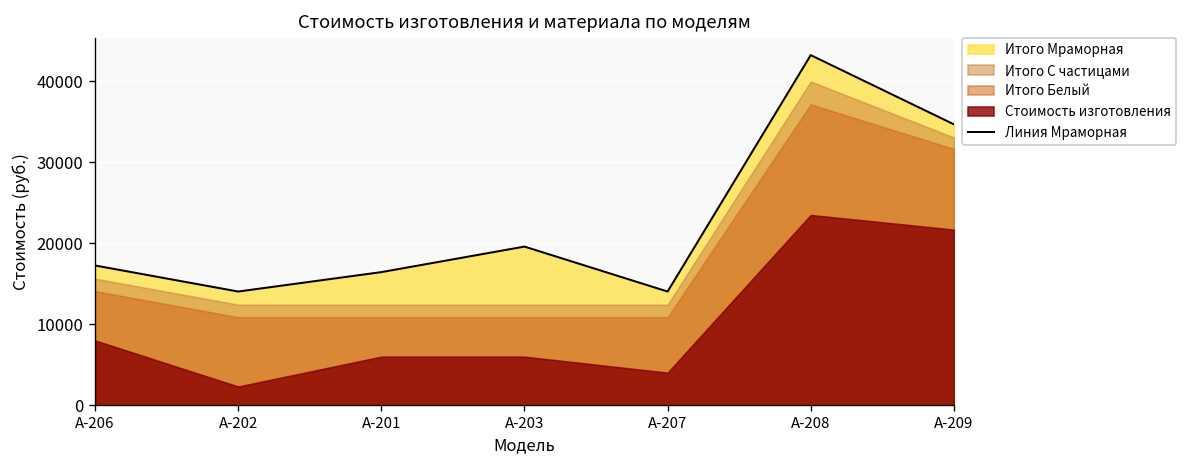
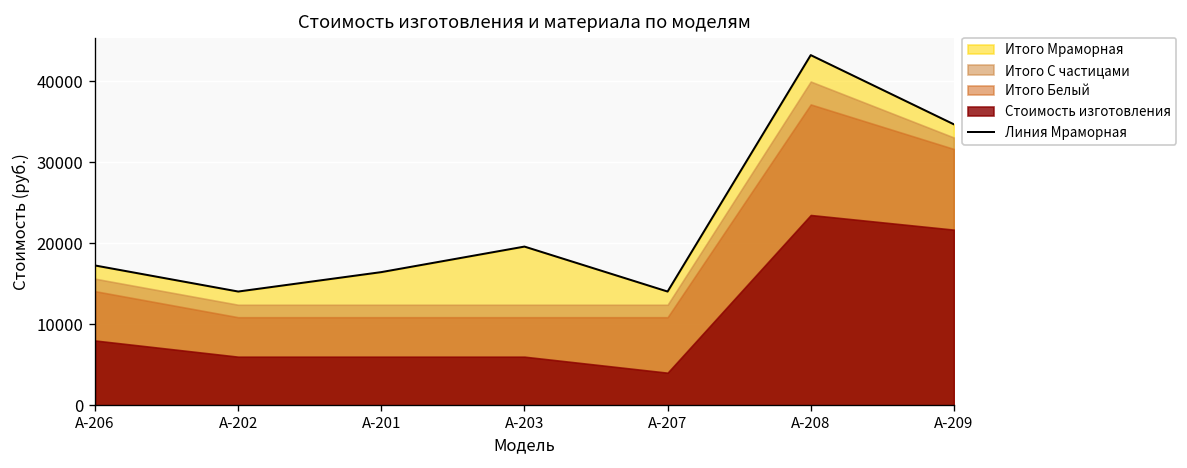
Стоимость изготовления, A-202: 2000 -> 6000
